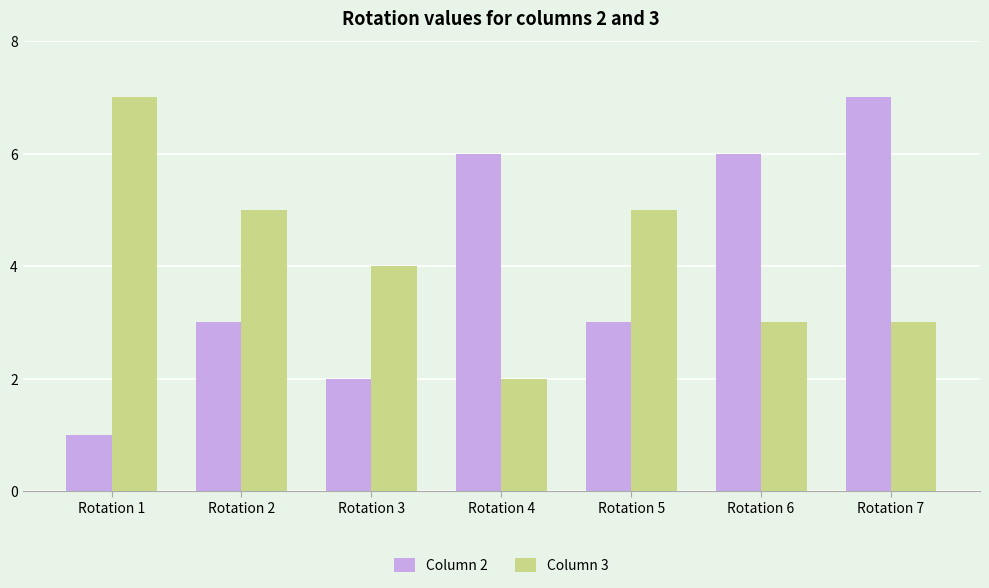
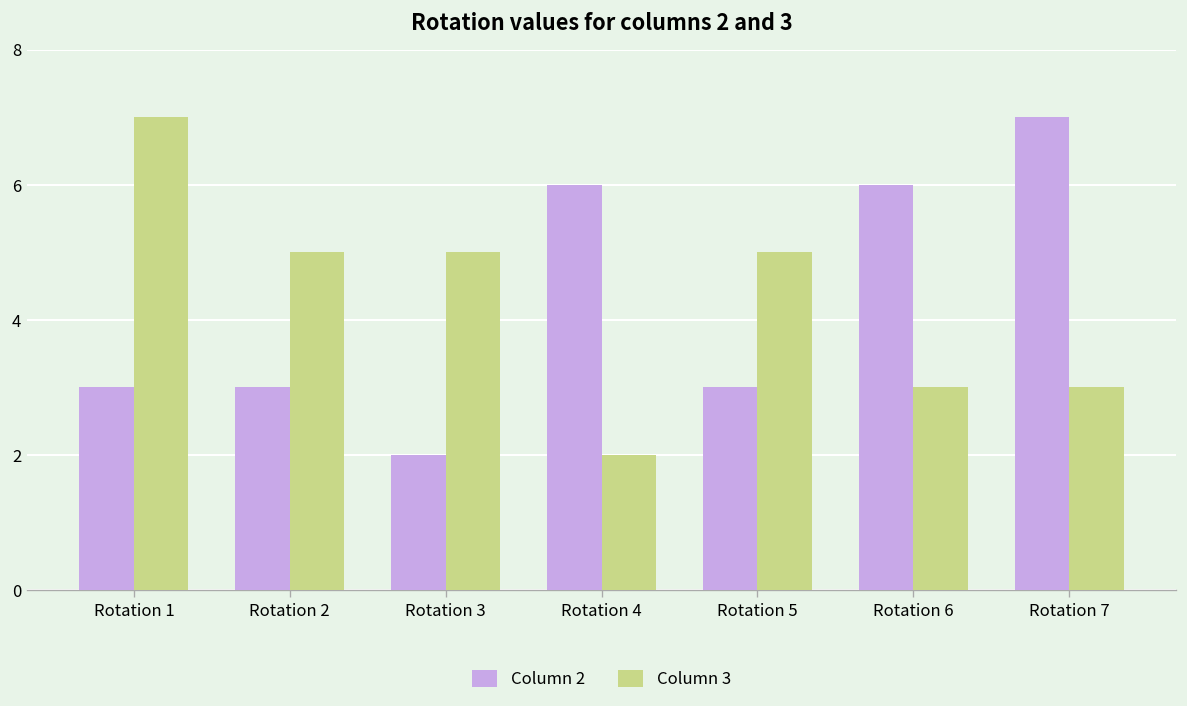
Column 2, Rotation 1: 1 -> 3
Column 3, Rotation 3: 4 -> 5
